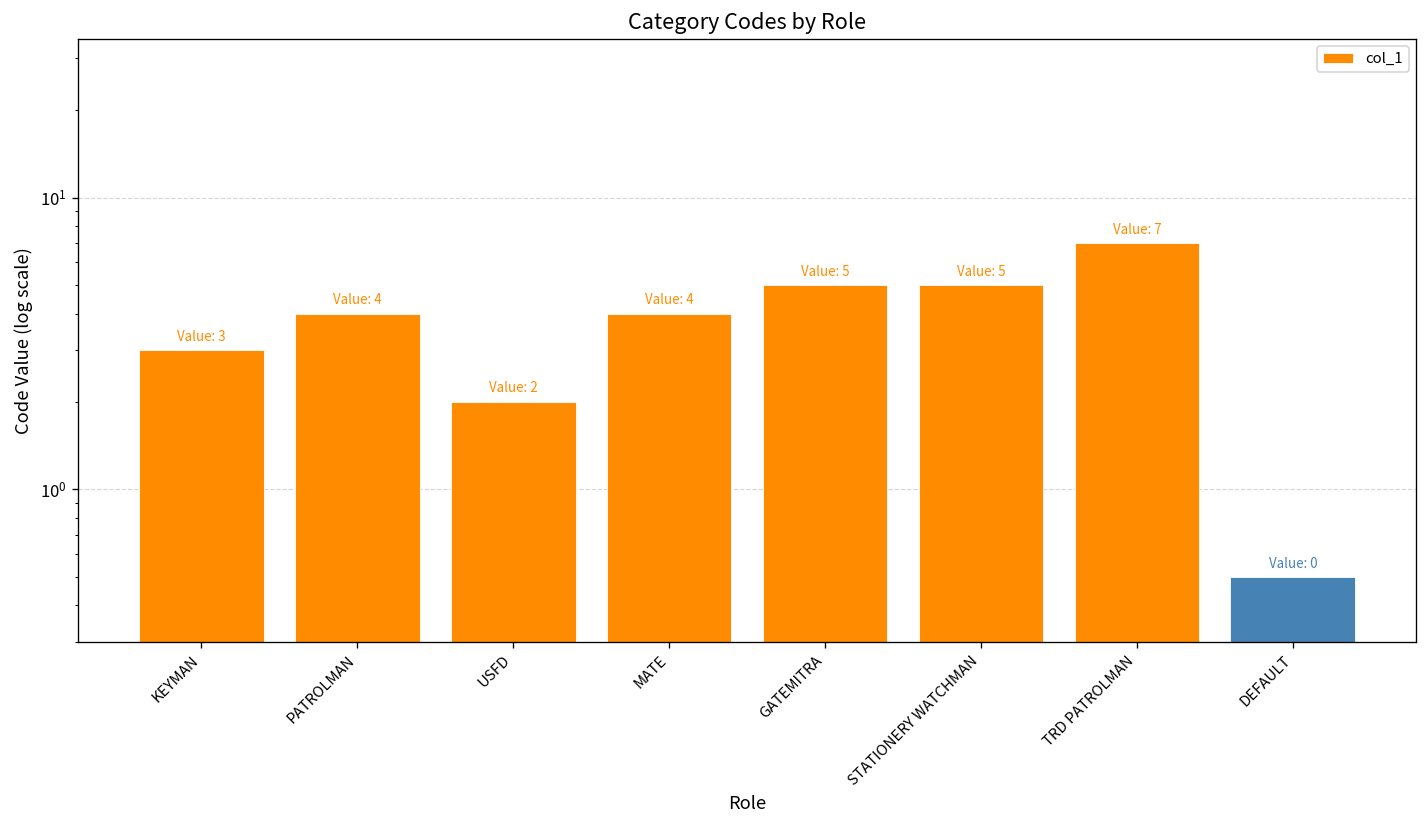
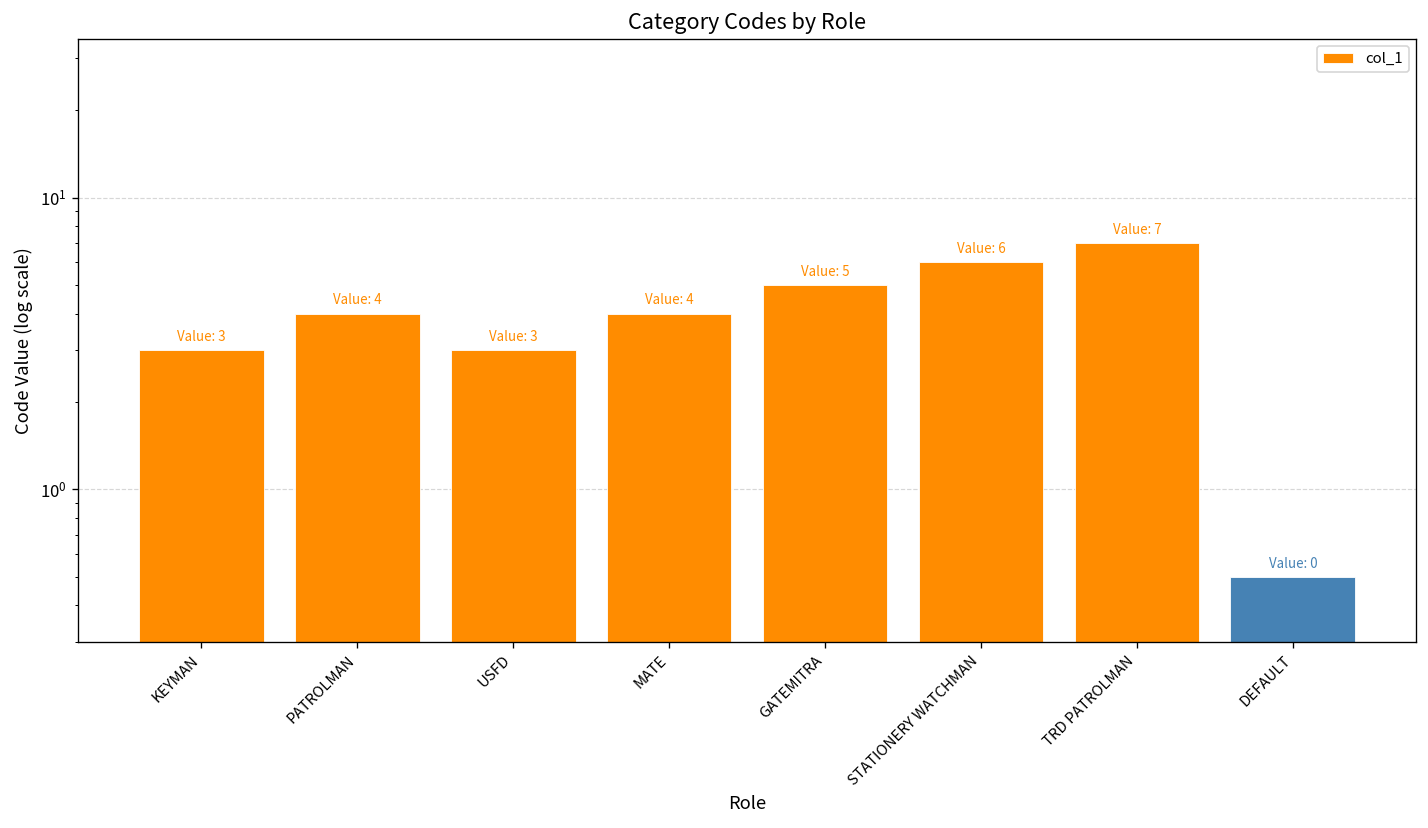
USFD: 2 -> 3
STATIONERY WATCHMAN: 5 -> 6
